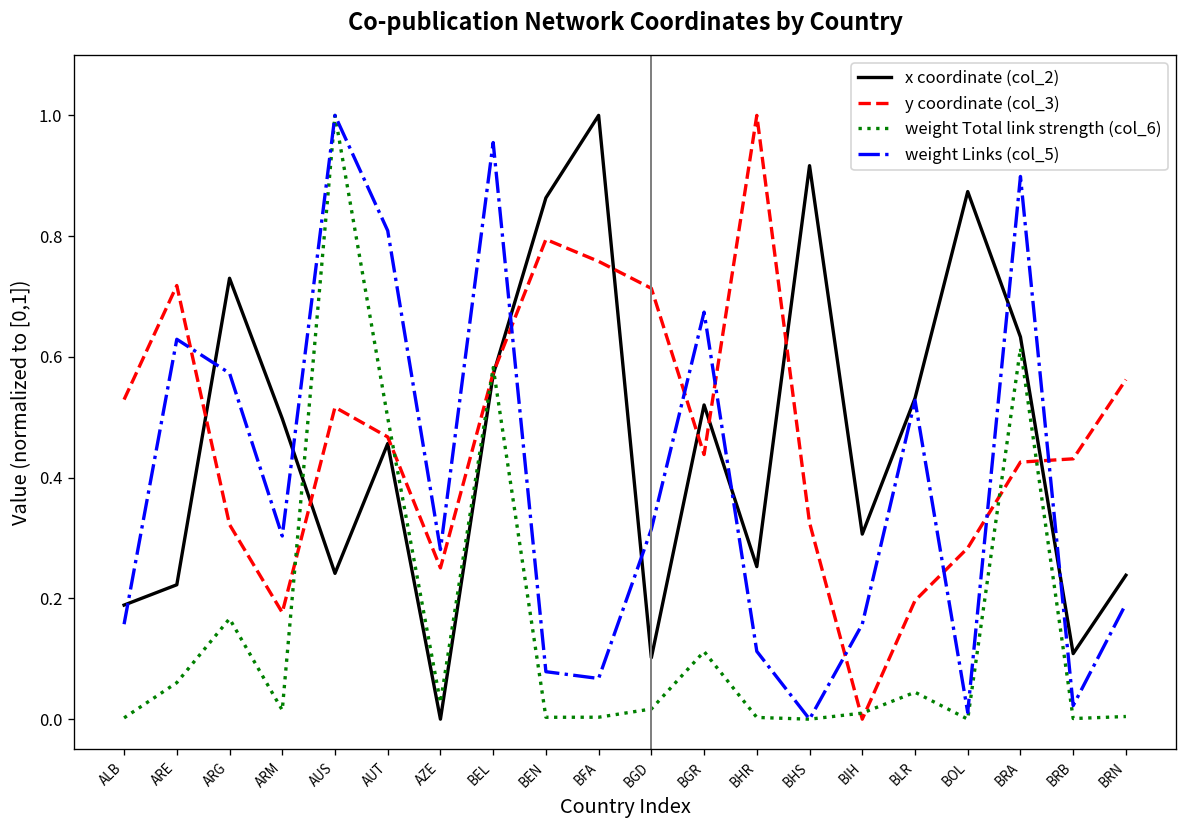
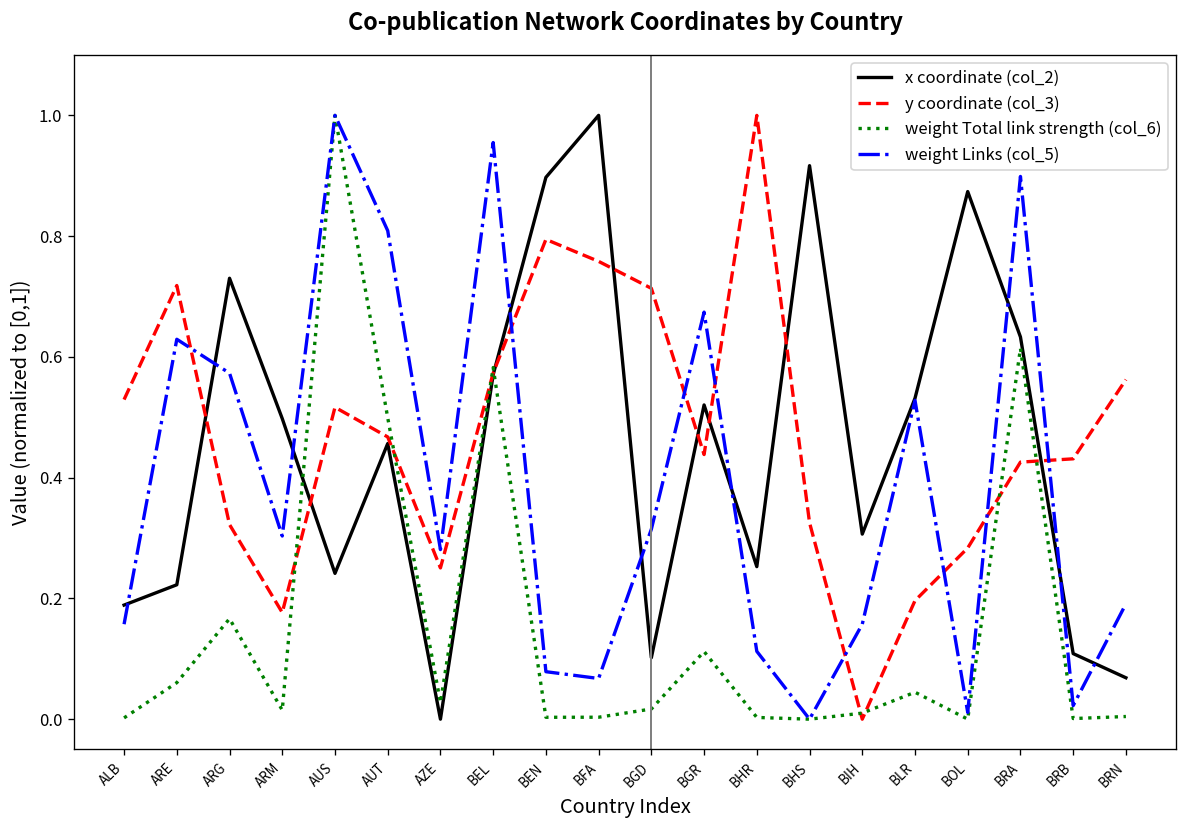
x coordinate (col_2), BEN: 0.86 -> 0.90
x coordinate (col_2), BRN: 0.24 -> 0.07
